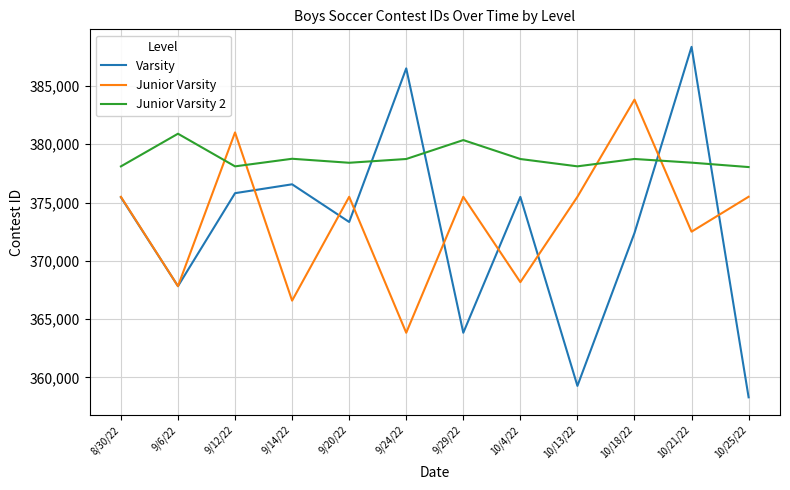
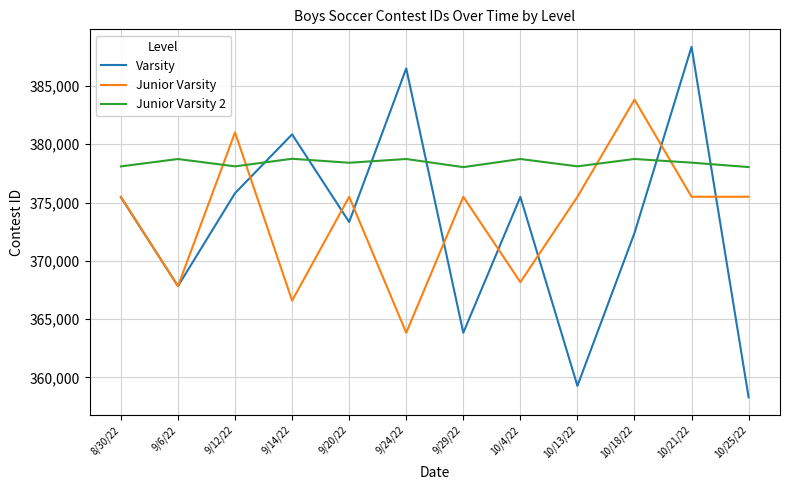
Junior Varsity 2, 9/6/22: 380,900 -> 378,700
Varsity, 9/14/22: 376,600 -> 380,800
Junior Varsity 2, 9/29/22: 380,400 -> 378,000
Junior Varsity, 10/21/22: 372,500 -> 375,500
